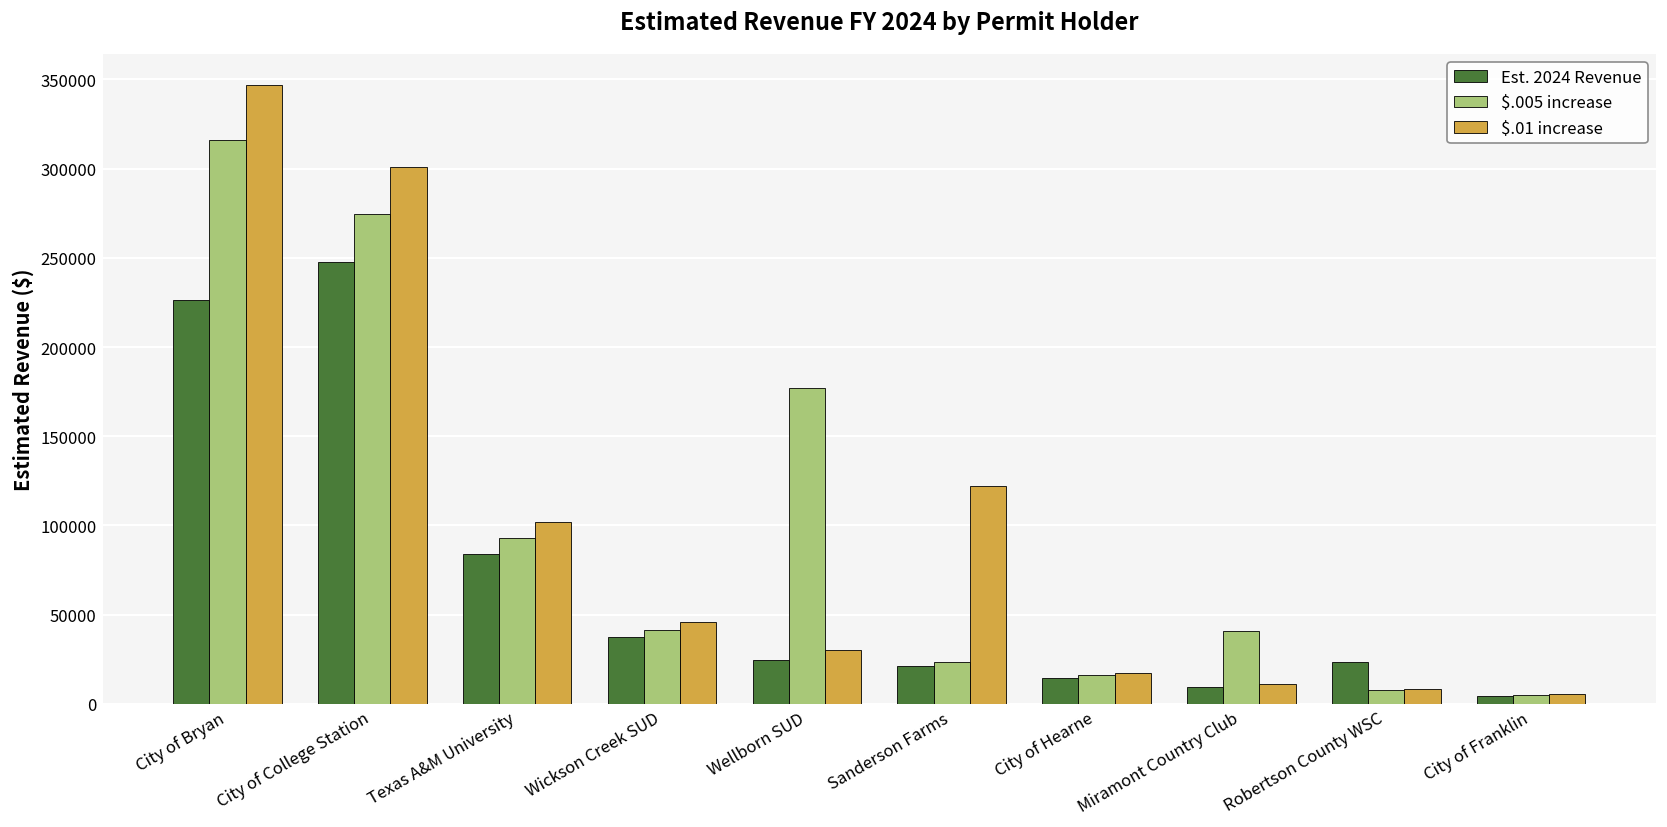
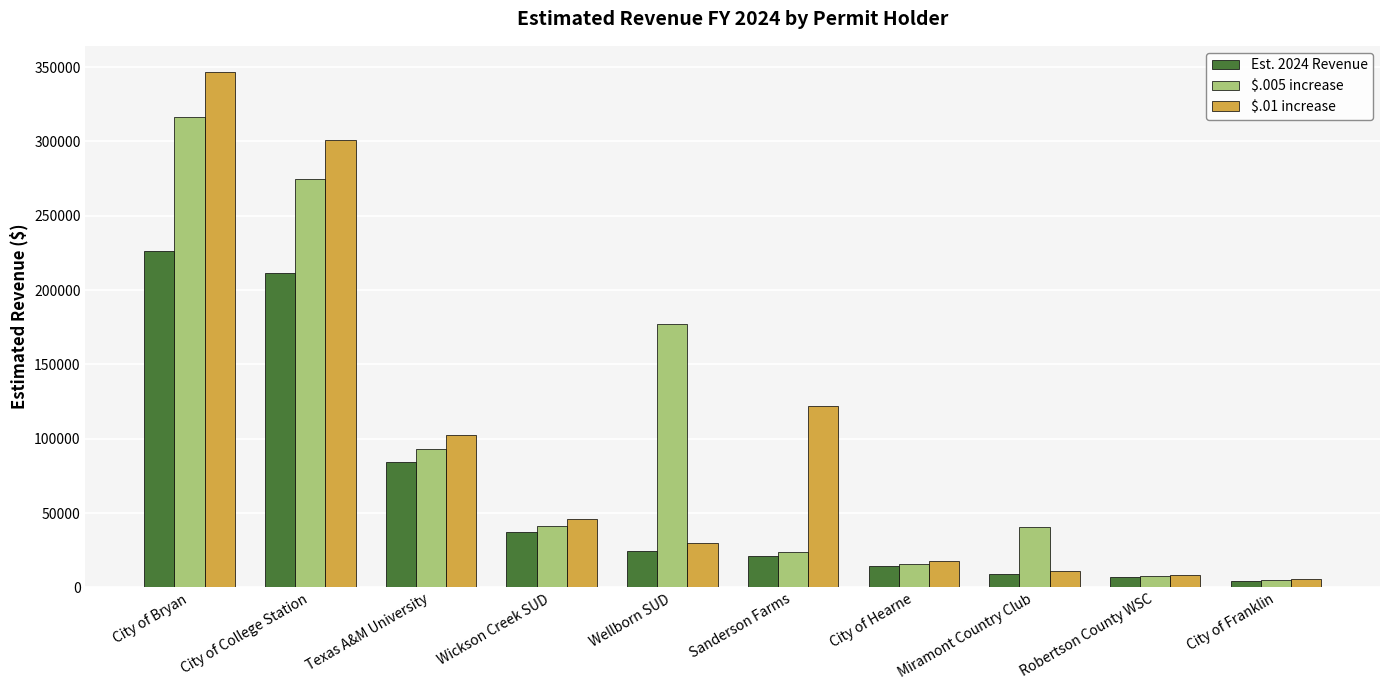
Est. 2024 Revenue, City of College Station: 248000 -> 211000
Est. 2024 Revenue, Robertson County WSC: 23000 -> 7000
